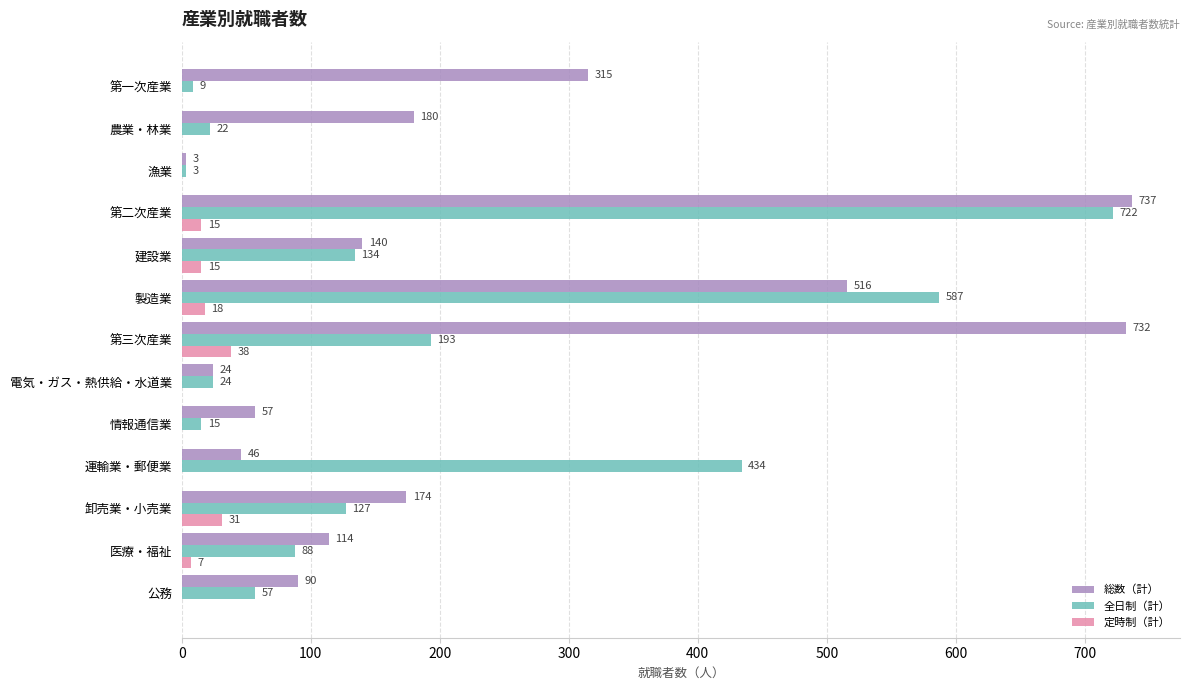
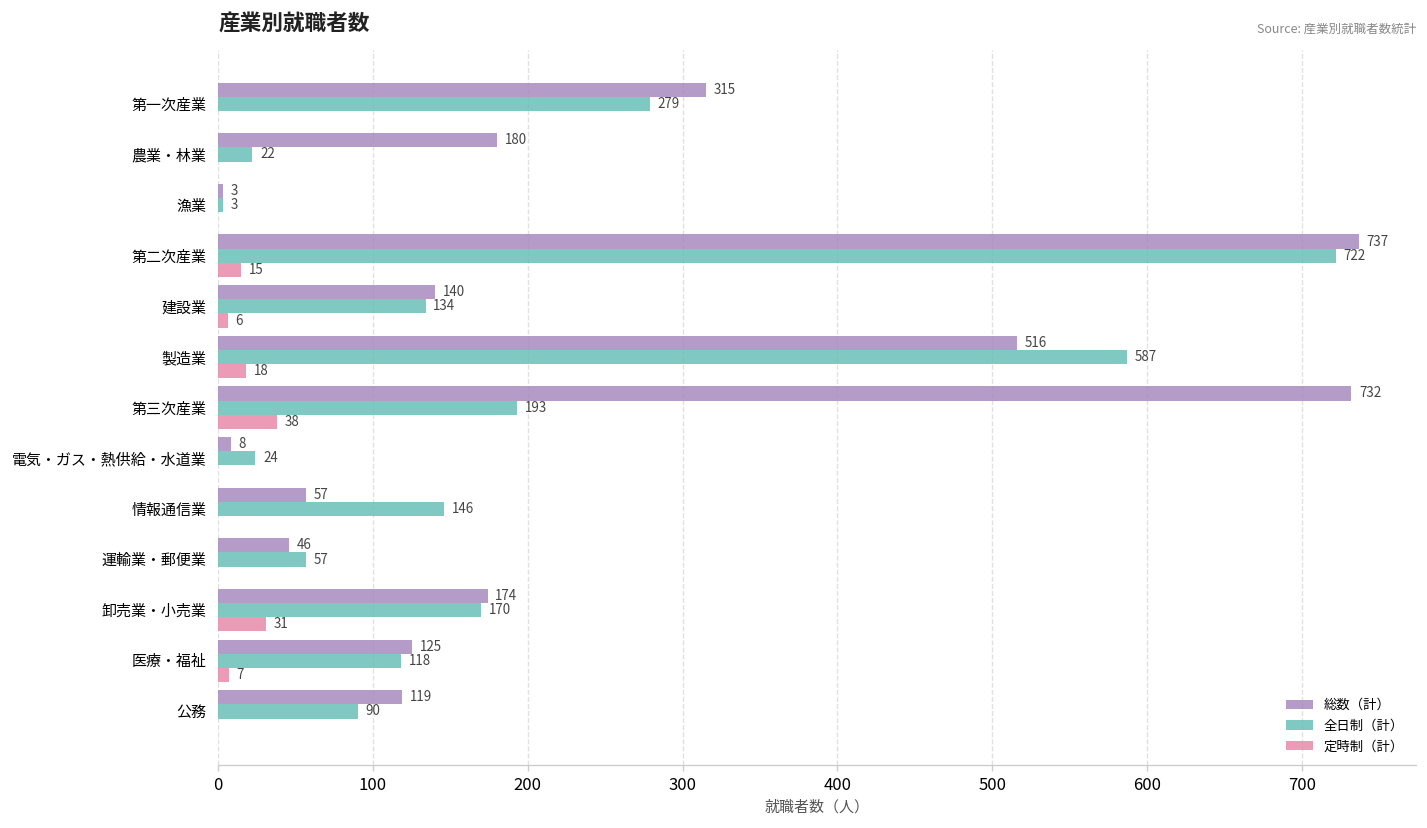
全日制（計）, 第一次産業: 9 -> 279
定時制（計）, 建設業: 15 -> 6
総数（計）, 電気・ガス・熱供給・水道業: 24 -> 8
全日制（計）, 情報通信業: 15 -> 146
全日制（計）, 運輸業・郵便業: 434 -> 57
全日制（計）, 卸売業・小売業: 127 -> 170
総数（計）, 医療・福祉: 114 -> 125
全日制（計）, 医療・福祉: 88 -> 118
総数（計）, 公務: 90 -> 119
全日制（計）, 公務: 57 -> 90
